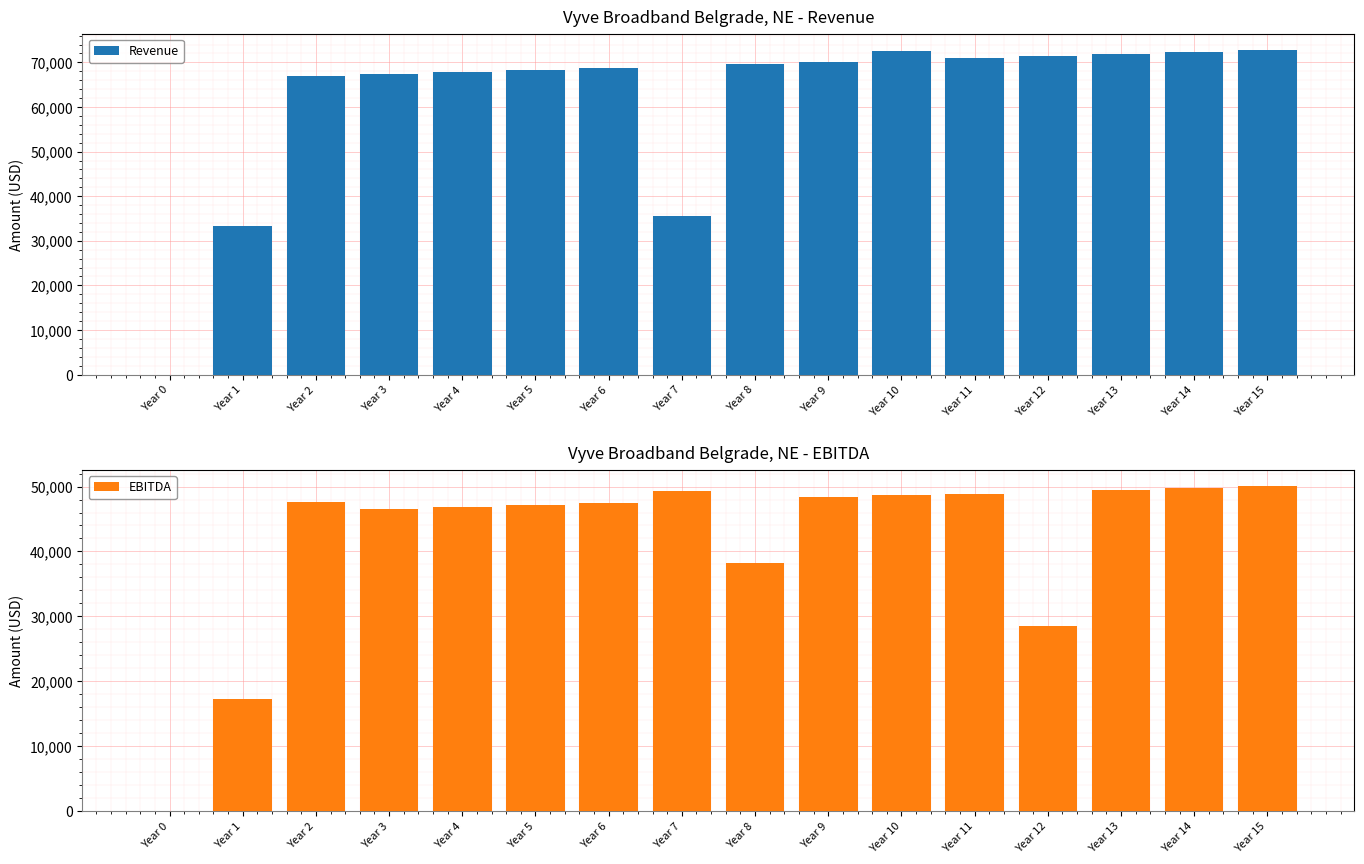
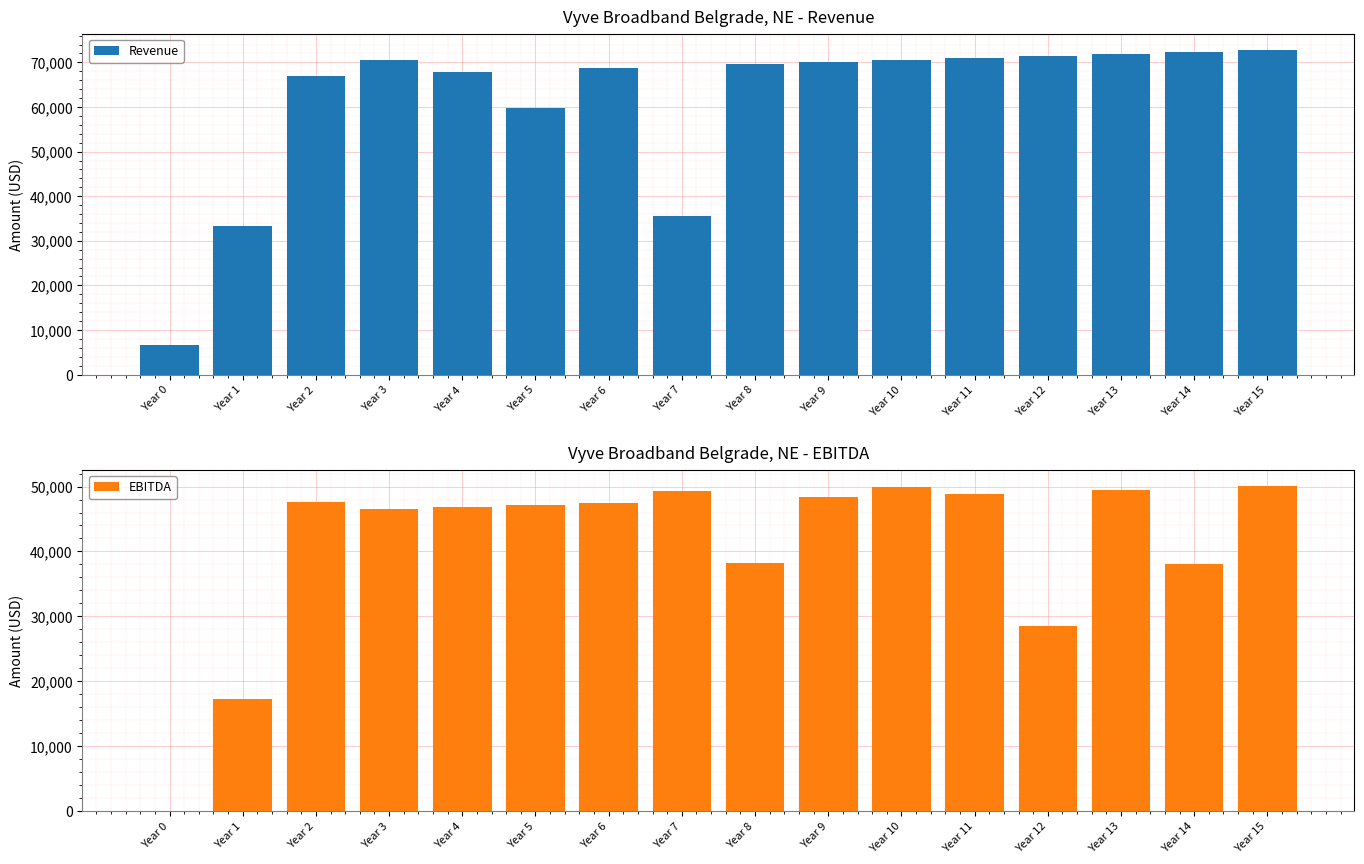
Vyve Broadband Belgrade, NE - Revenue, Year 0: 0 -> 7,000
Vyve Broadband Belgrade, NE - Revenue, Year 3: 67,000 -> 71,000
Vyve Broadband Belgrade, NE - Revenue, Year 5: 68,000 -> 60,000
Vyve Broadband Belgrade, NE - Revenue, Year 10: 73,000 -> 71,000
Vyve Broadband Belgrade, NE - EBITDA, Year 10: 49,000 -> 50,000
Vyve Broadband Belgrade, NE - EBITDA, Year 14: 50,000 -> 38,000
